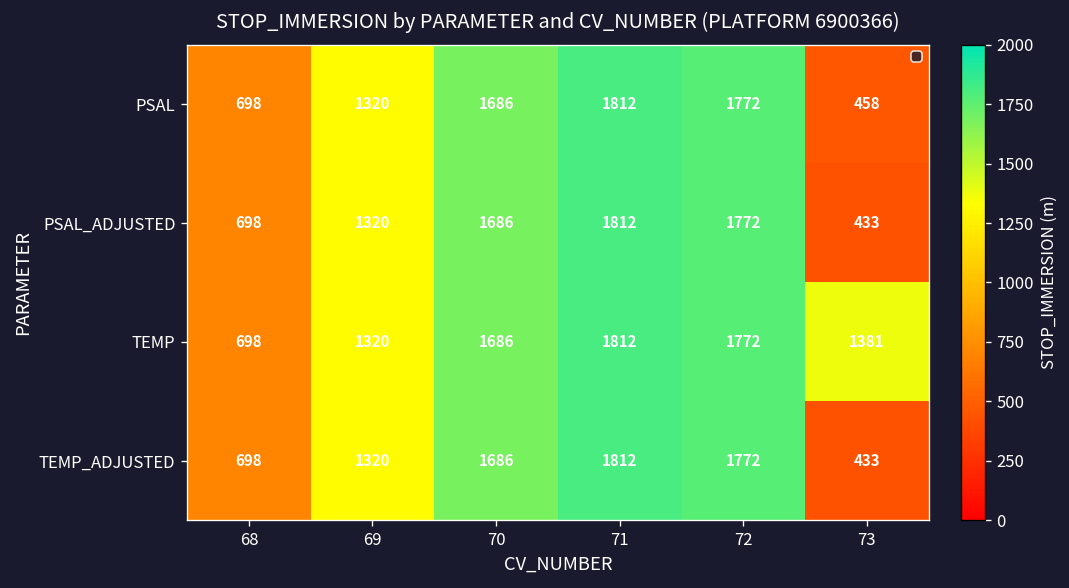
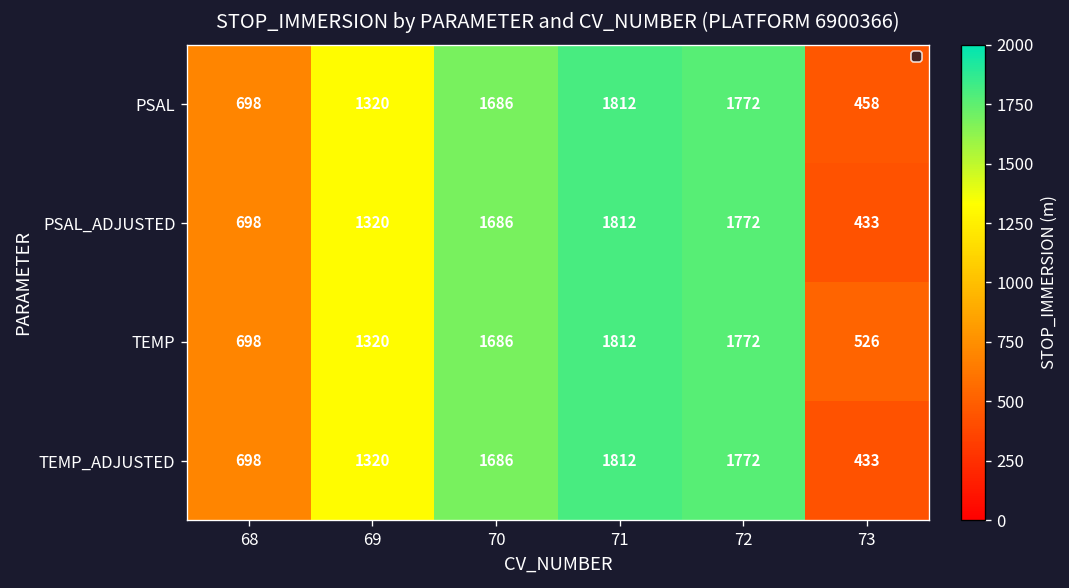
TEMP, 73: 1381 -> 526
